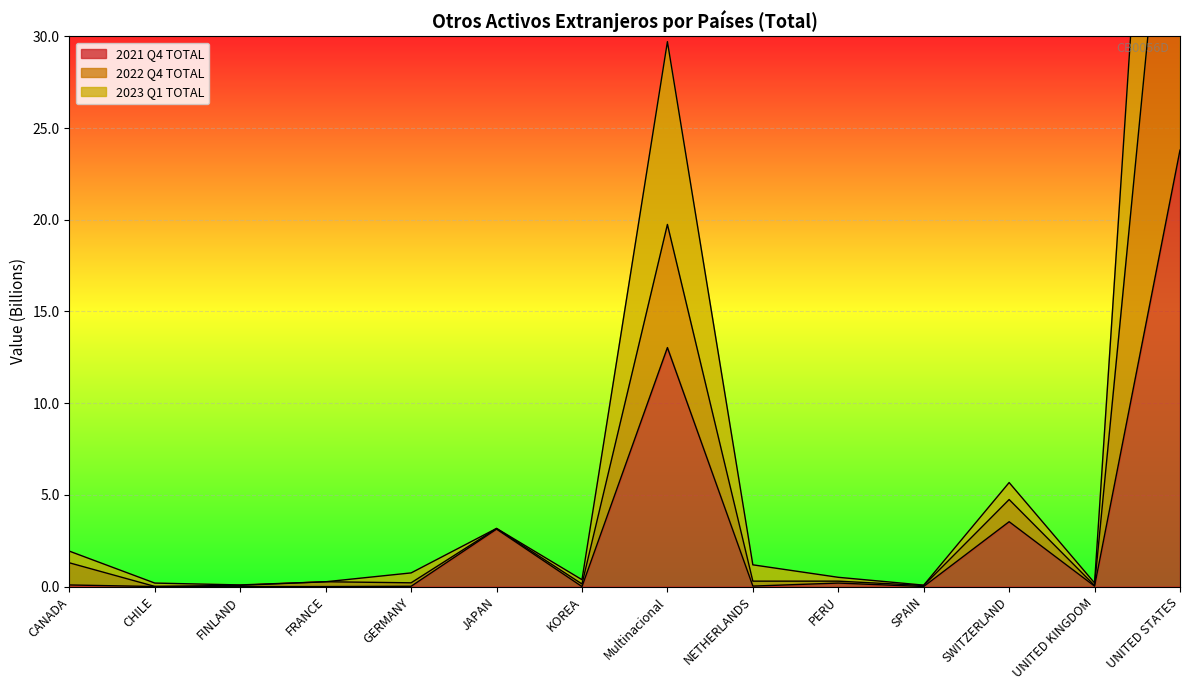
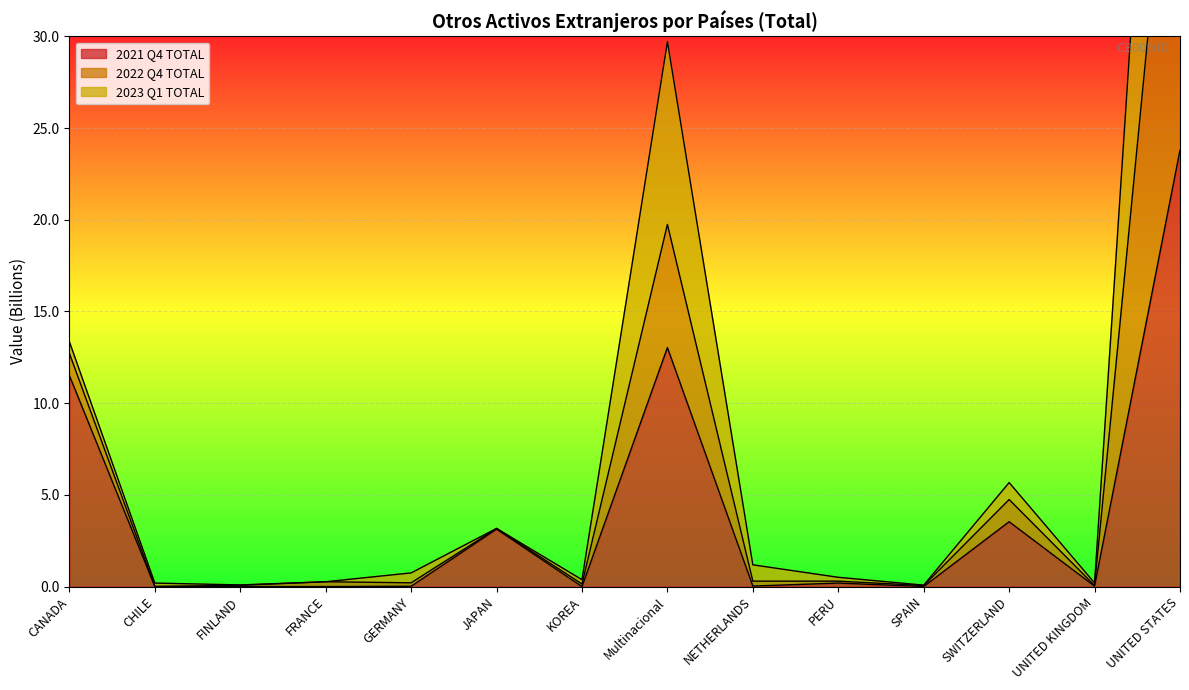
2021 Q4 TOTAL, CANADA: 0.1 -> 11.5
